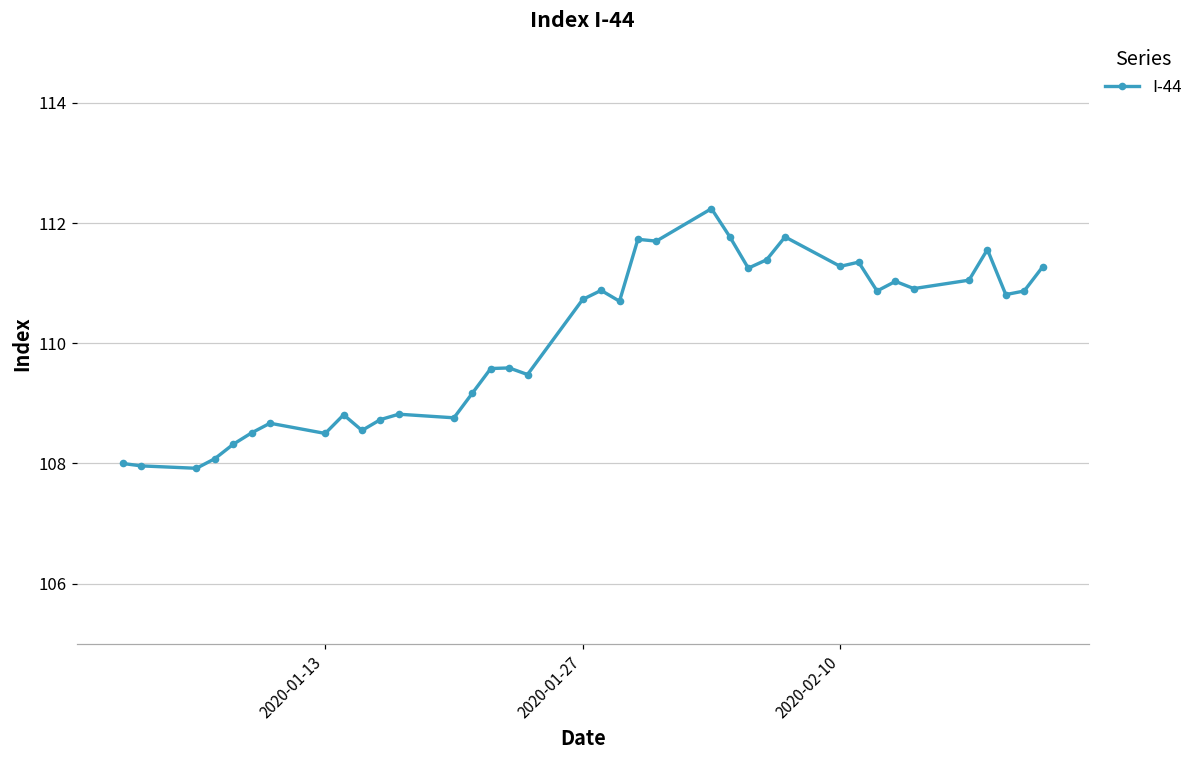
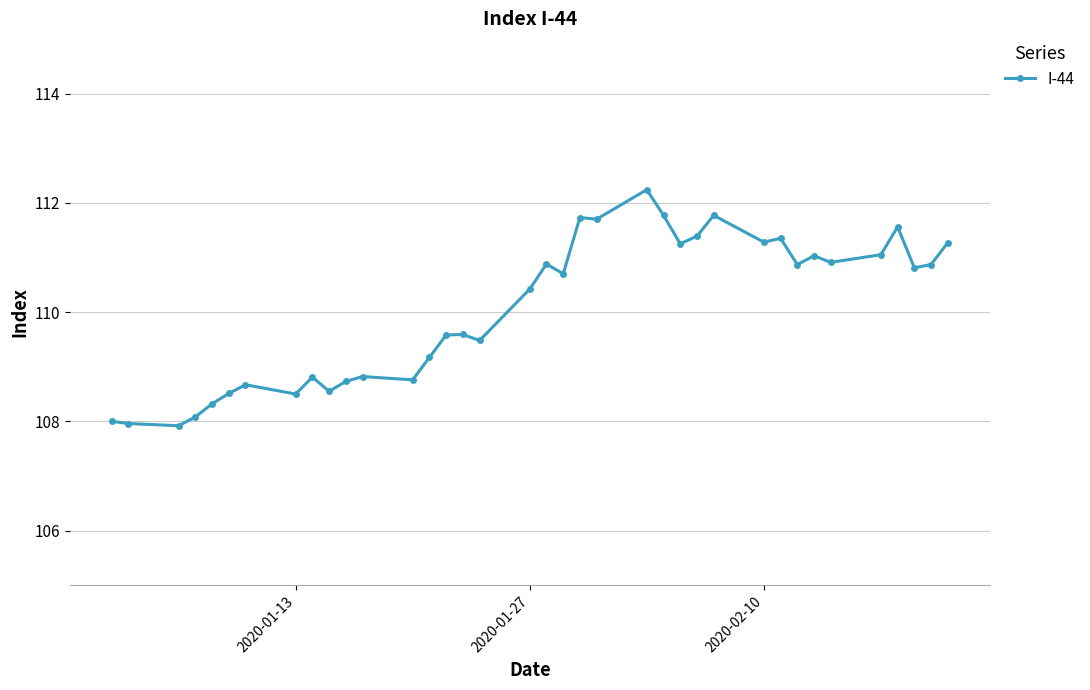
2020-01-27: 110.7 -> 110.4
